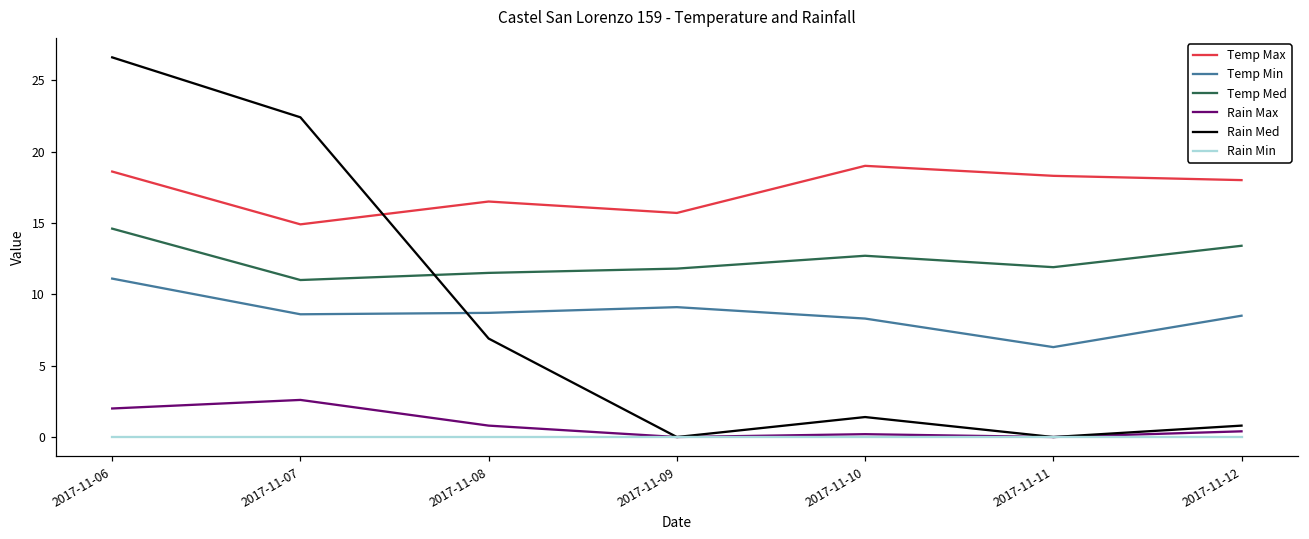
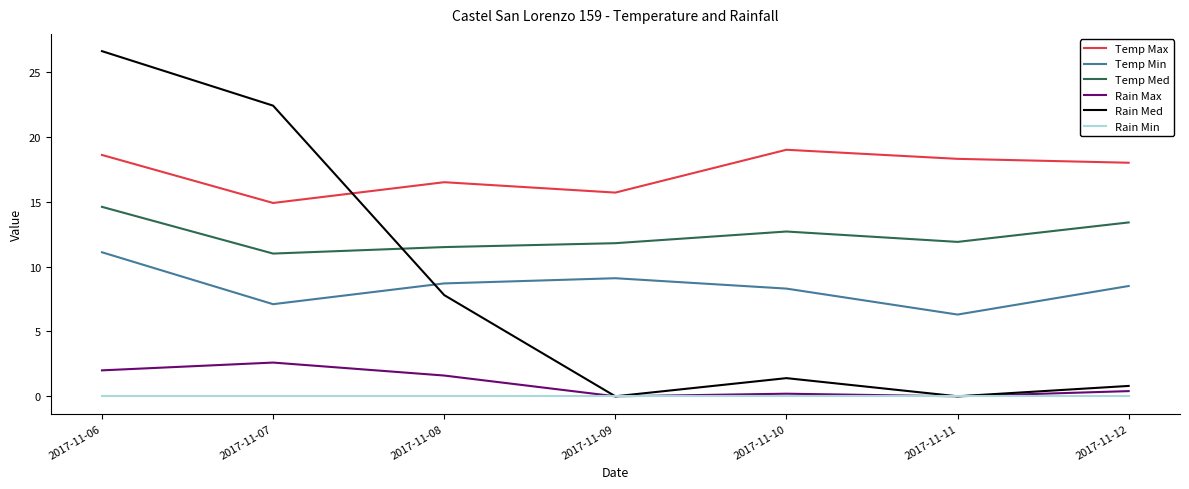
Temp Min, 2017-11-07: 8.6 -> 7.1
Rain Max, 2017-11-08: 0.8 -> 1.6
Rain Med, 2017-11-08: 6.9 -> 7.8
